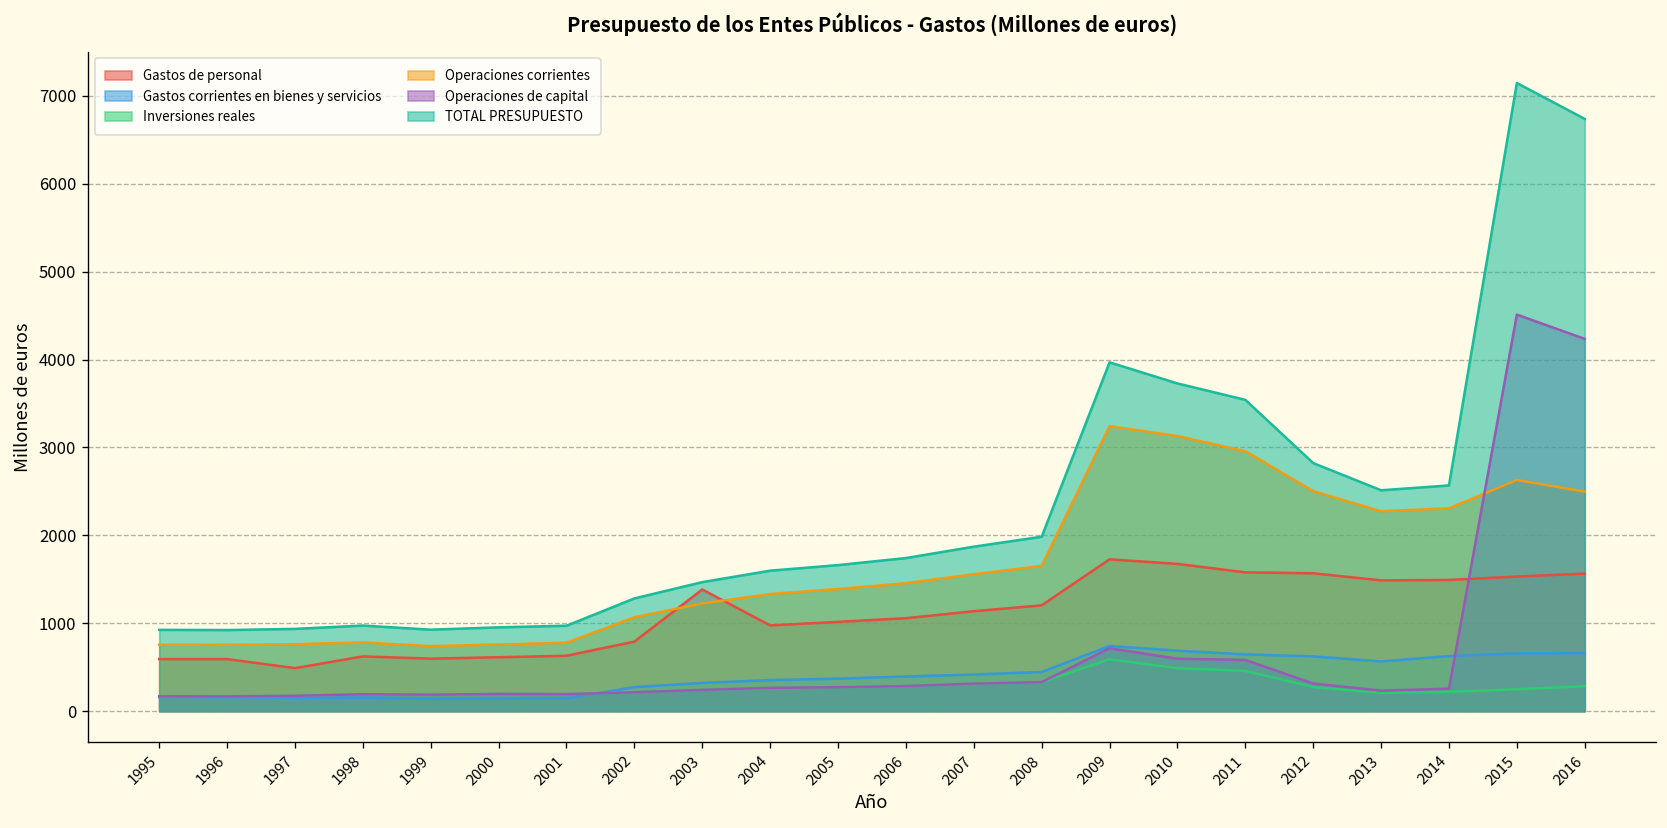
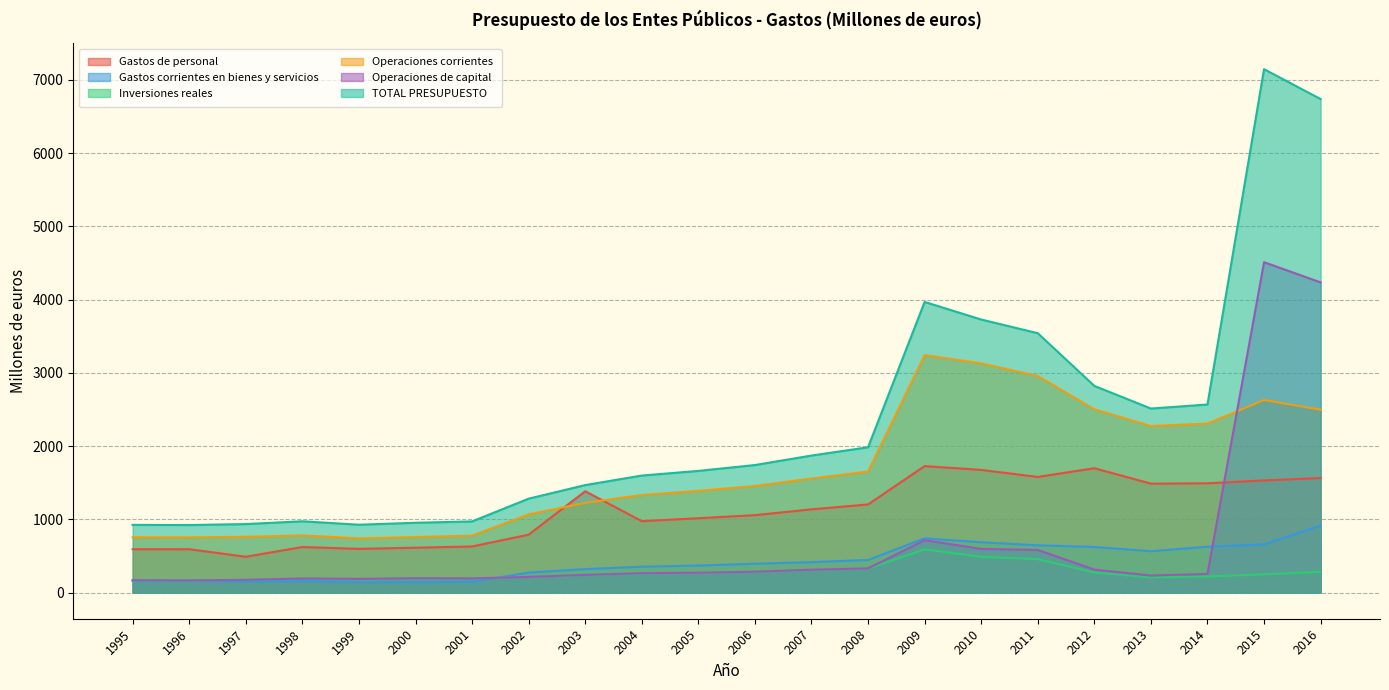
Gastos de personal, 2012: 1600 -> 1700
Gastos corrientes en bienes y servicios, 2016: 700 -> 900
